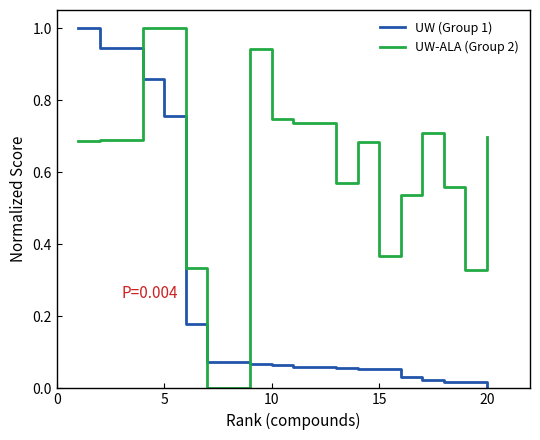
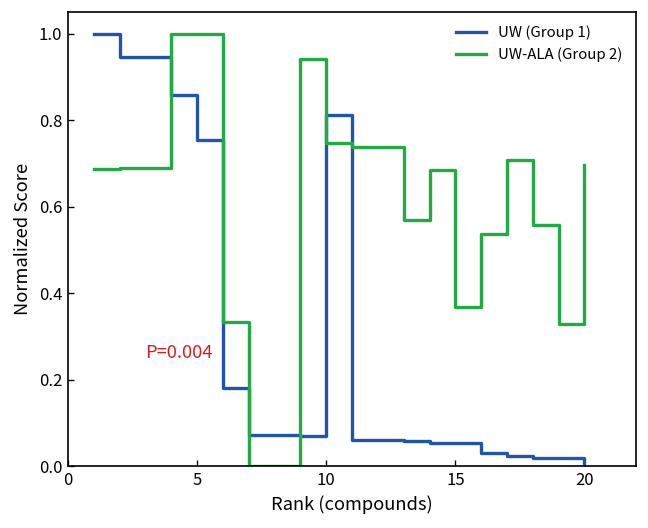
UW (Group 1), 10: 0.07 -> 0.81
